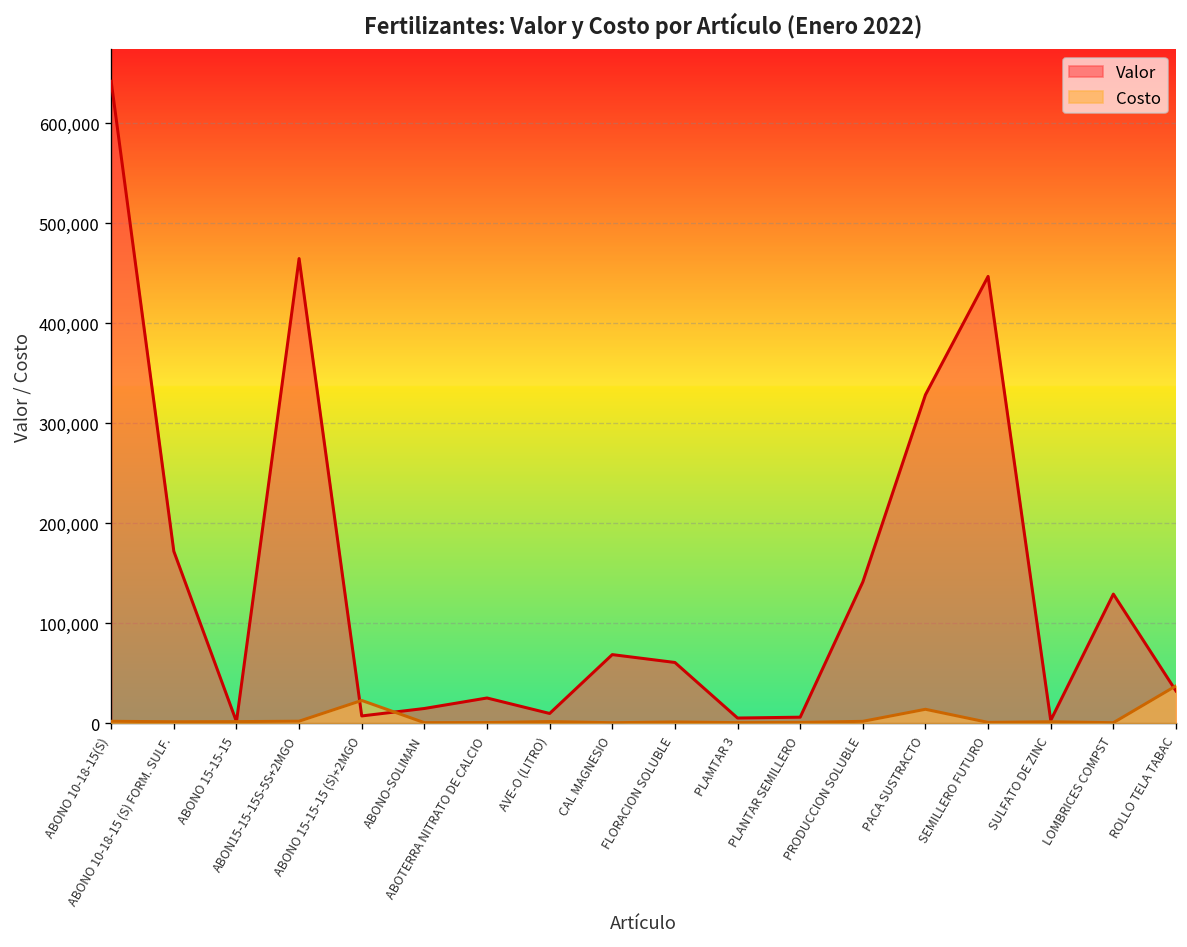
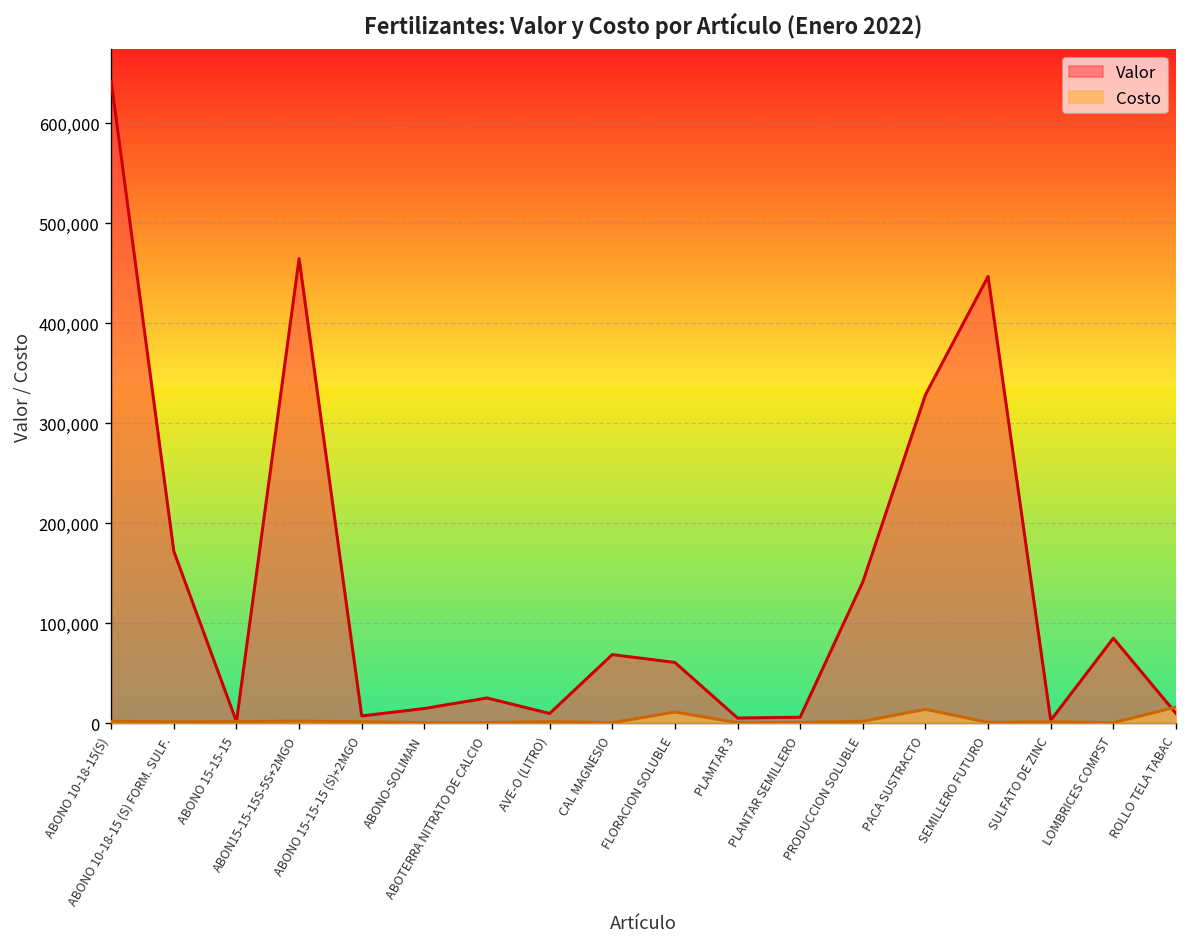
Costo, ABONO 15-15-15 (S)+2MGO: 20,000 -> 0
Costo, FLORACION SOLUBLE: 0 -> 10,000
Valor, LOMBRICES COMPST: 130,000 -> 90,000
Valor, ROLLO TELA TABAC: 30,000 -> 10,000
Costo, ROLLO TELA TABAC: 40,000 -> 20,000
